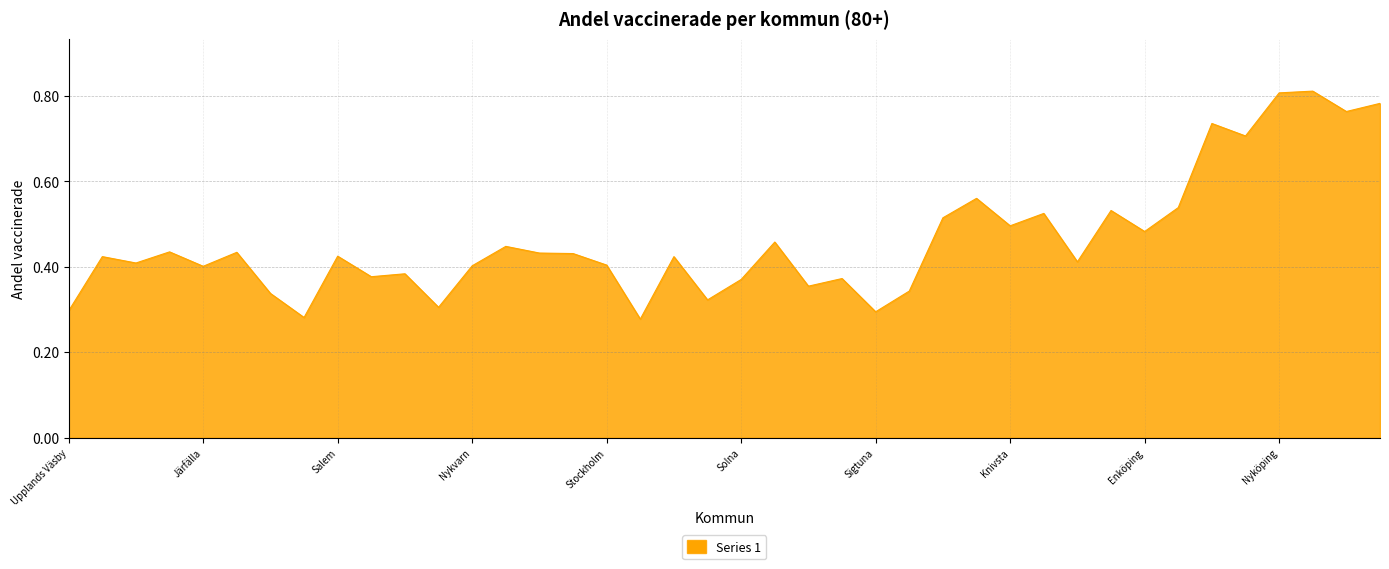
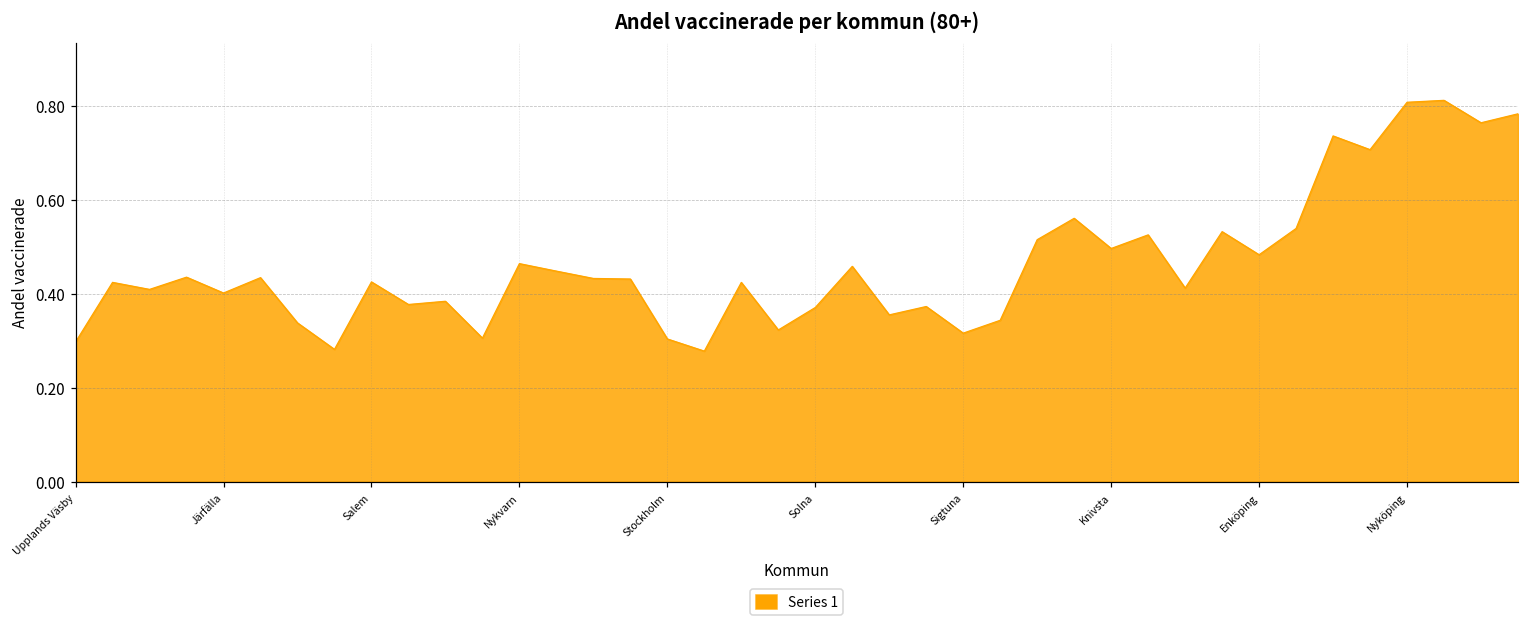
Nykvarn: 0.40 -> 0.46
Stockholm: 0.40 -> 0.30
Sigtuna: 0.29 -> 0.32
